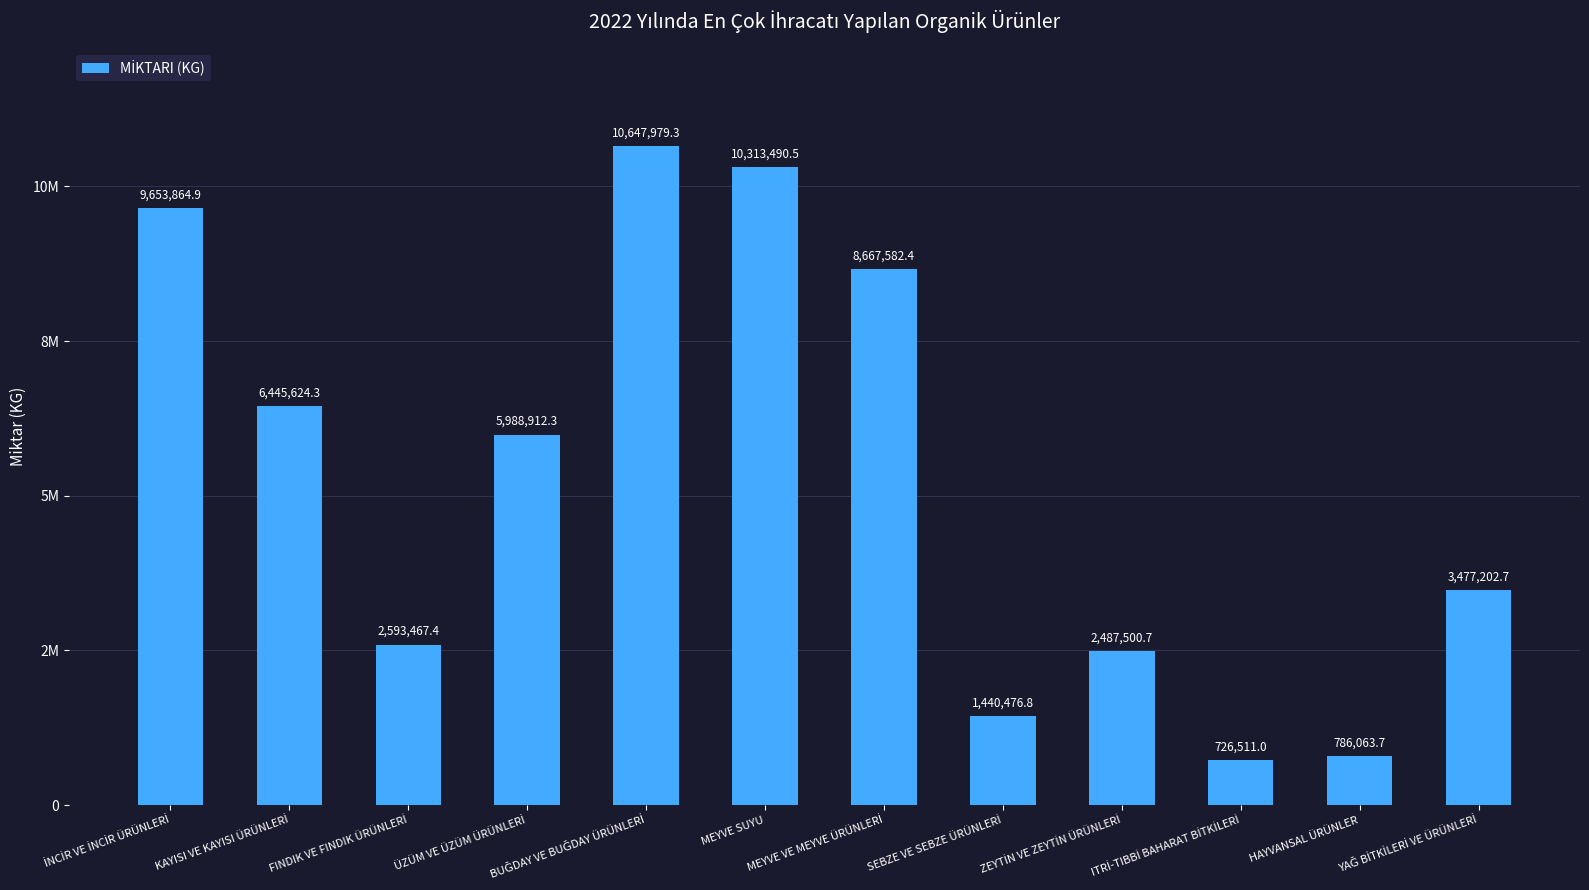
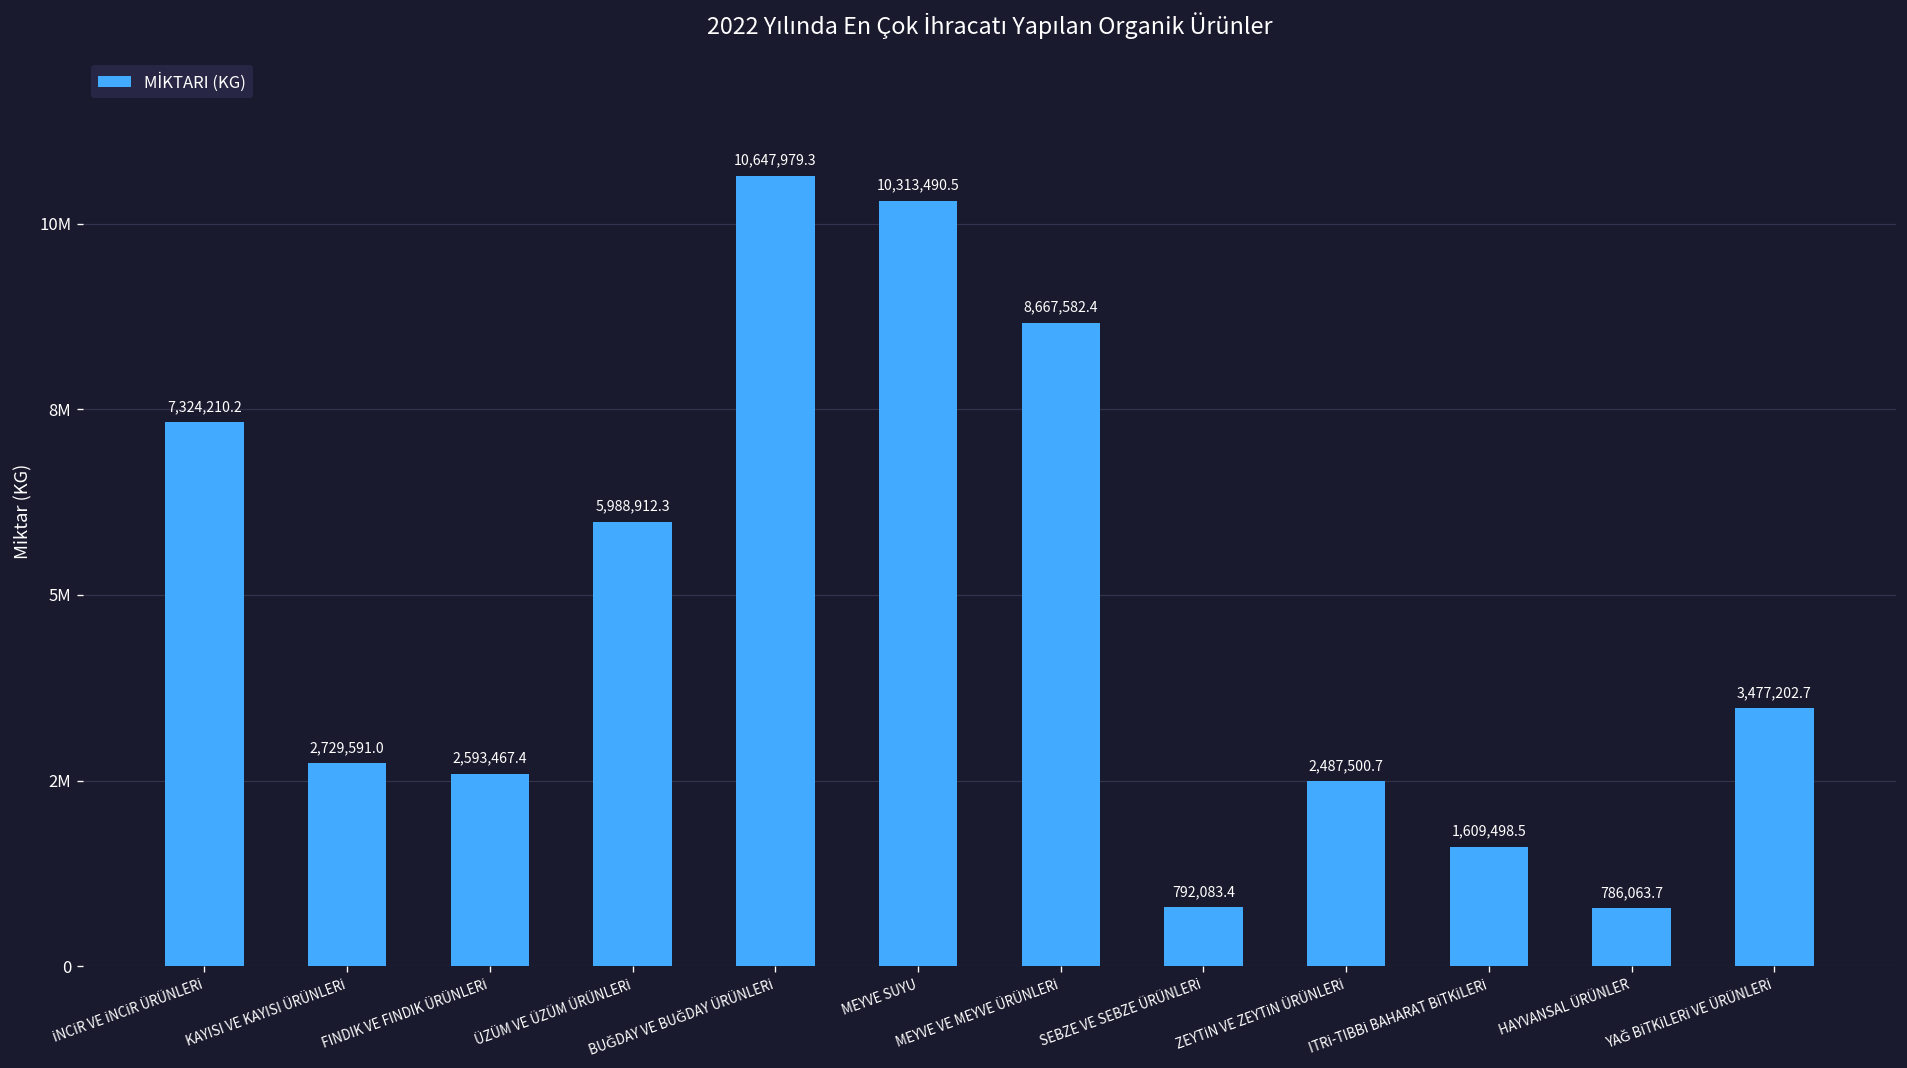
İNCİR VE İNCİR ÜRÜNLERİ: 9,653,864.9 -> 7,324,210.2
KAYISI VE KAYISI ÜRÜNLERİ: 6,445,624.3 -> 2,729,591.0
SEBZE VE SEBZE ÜRÜNLERİ: 1,440,476.8 -> 792,083.4
ITRİ-TIBBİ BAHARAT BİTKİLERİ: 726,511.0 -> 1,609,498.5
